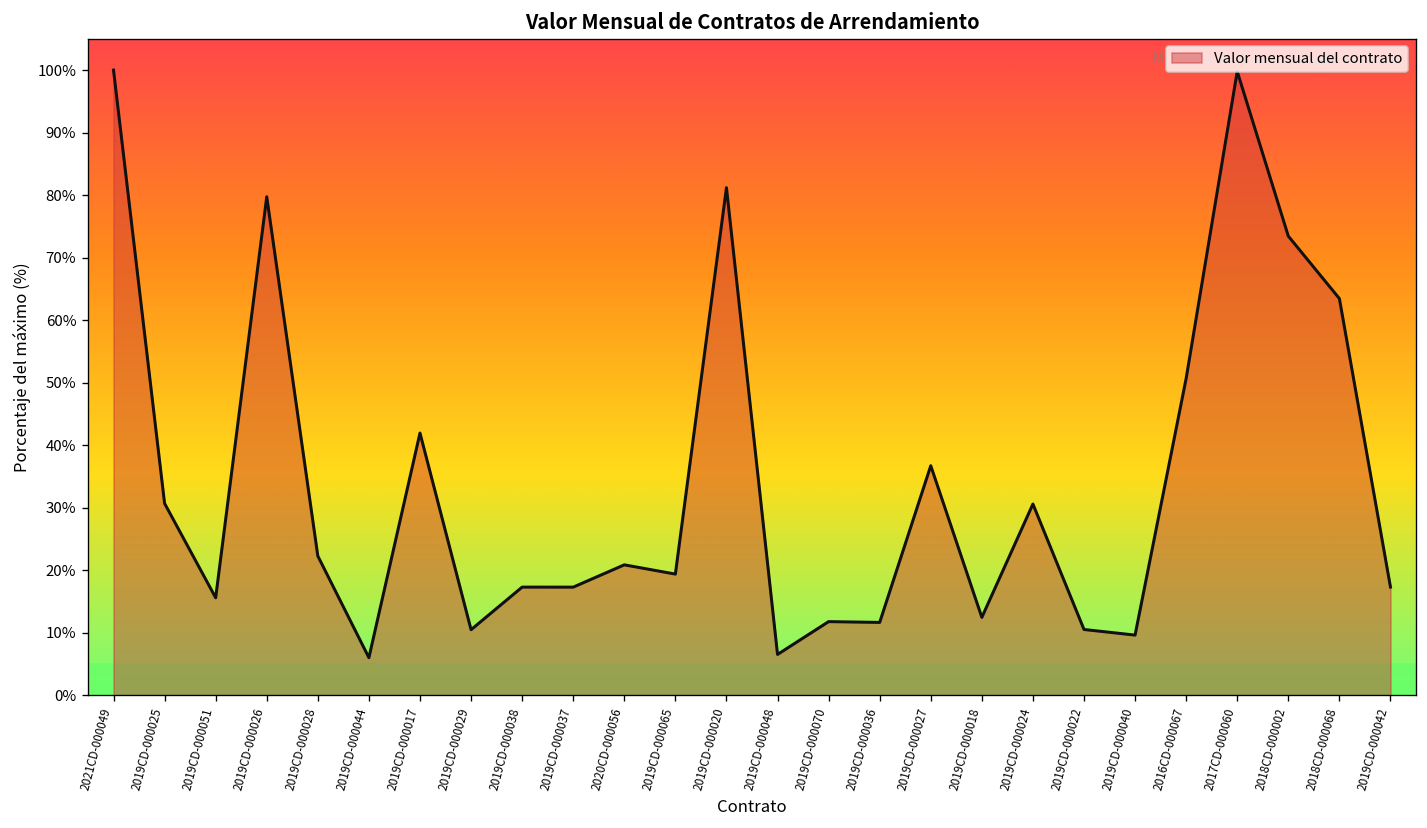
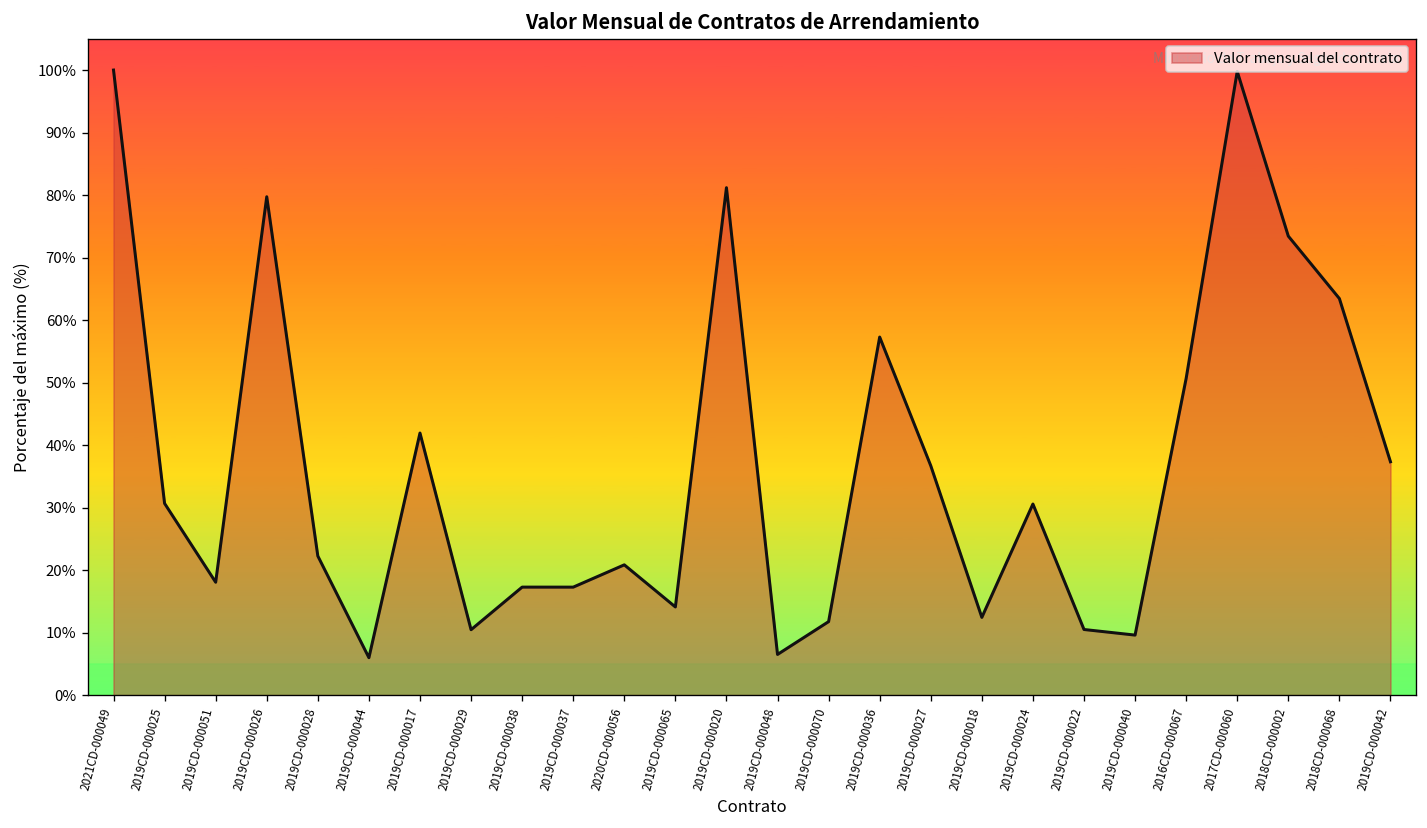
2019CD-000051: 16% -> 18%
2019CD-000065: 19% -> 14%
2019CD-000036: 12% -> 57%
2019CD-000042: 17% -> 37%
